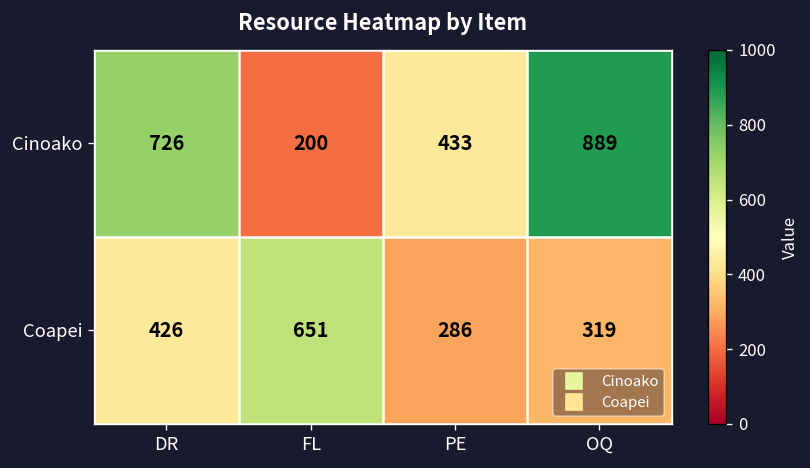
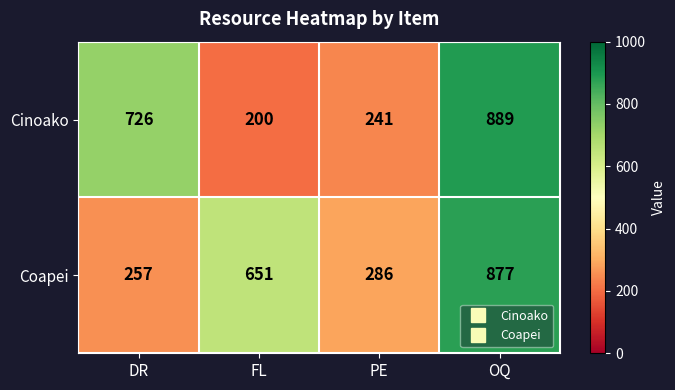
Cinoako, PE: 433 -> 241
Coapei, DR: 426 -> 257
Coapei, OQ: 319 -> 877
